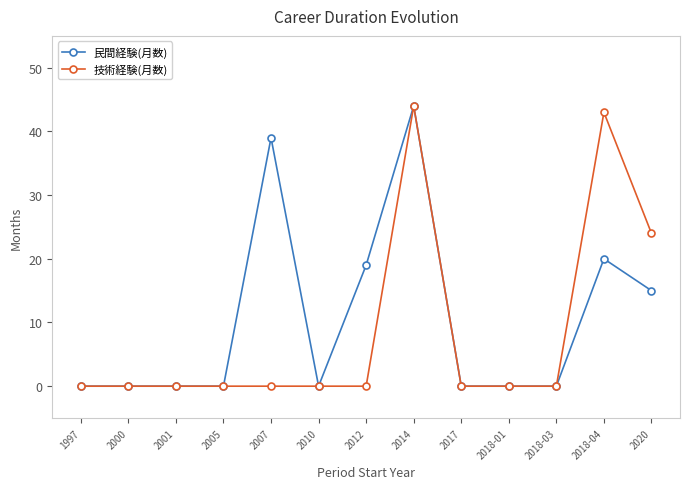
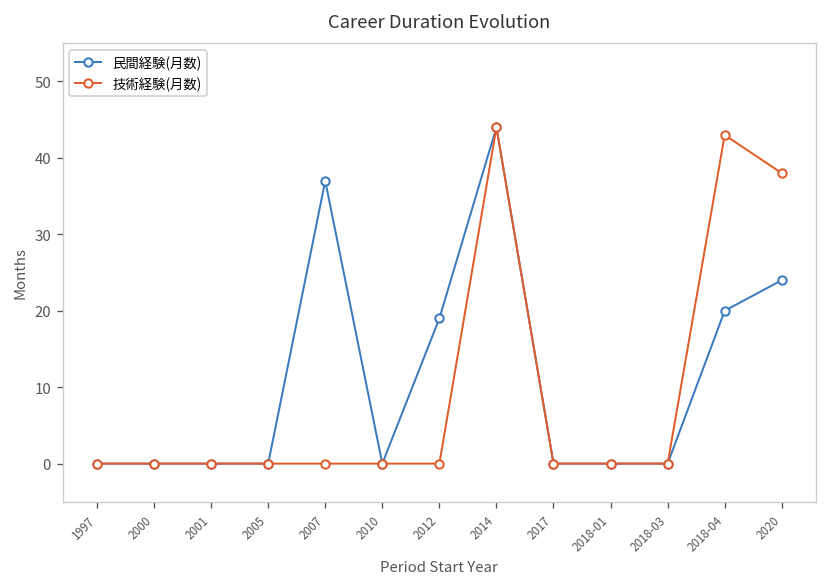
民間経験(月数), 2007: 39 -> 37
民間経験(月数), 2020: 15 -> 24
技術経験(月数), 2020: 24 -> 38
